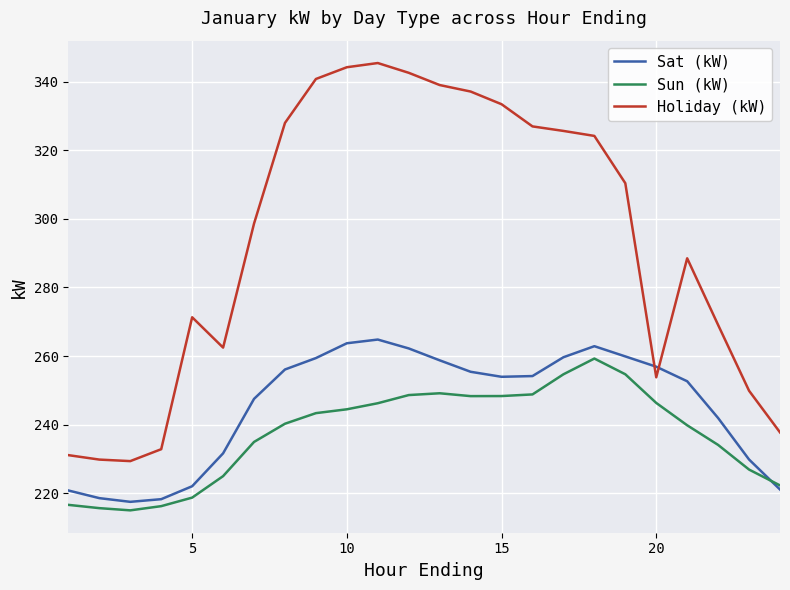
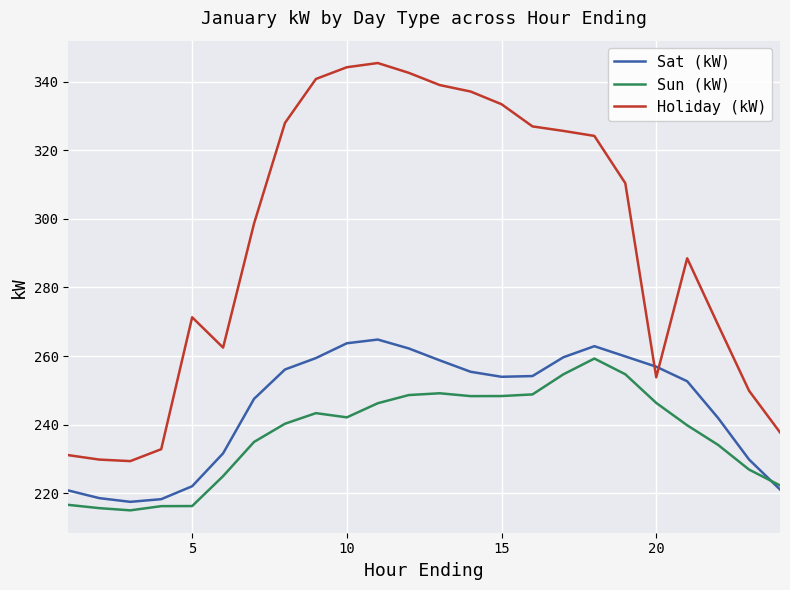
Sun (kW), 5: 219 -> 216
Sun (kW), 10: 244 -> 242
